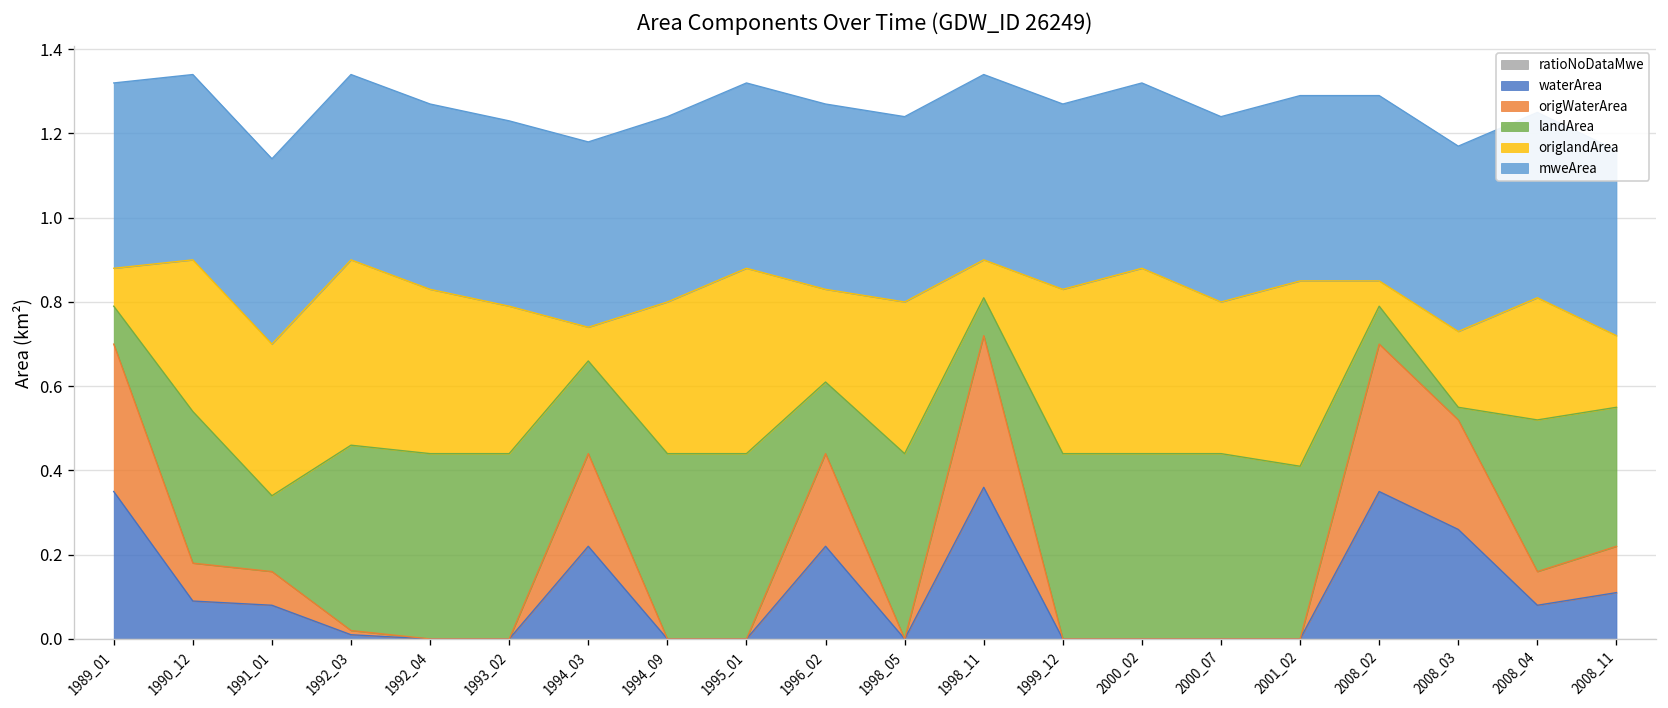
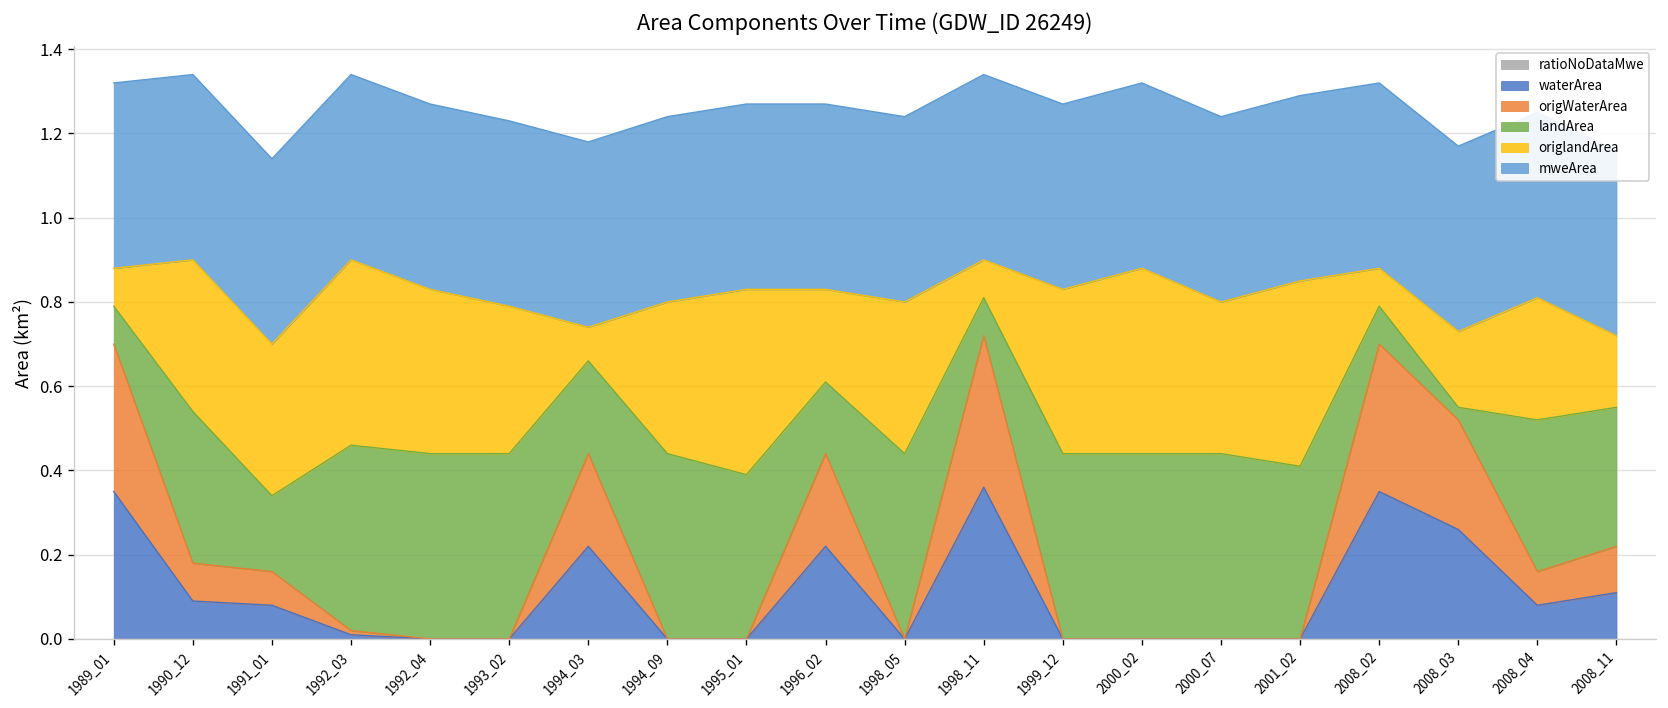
landArea, 1995_01: 0.44 -> 0.39
origlandArea, 2008_02: 0.06 -> 0.09
